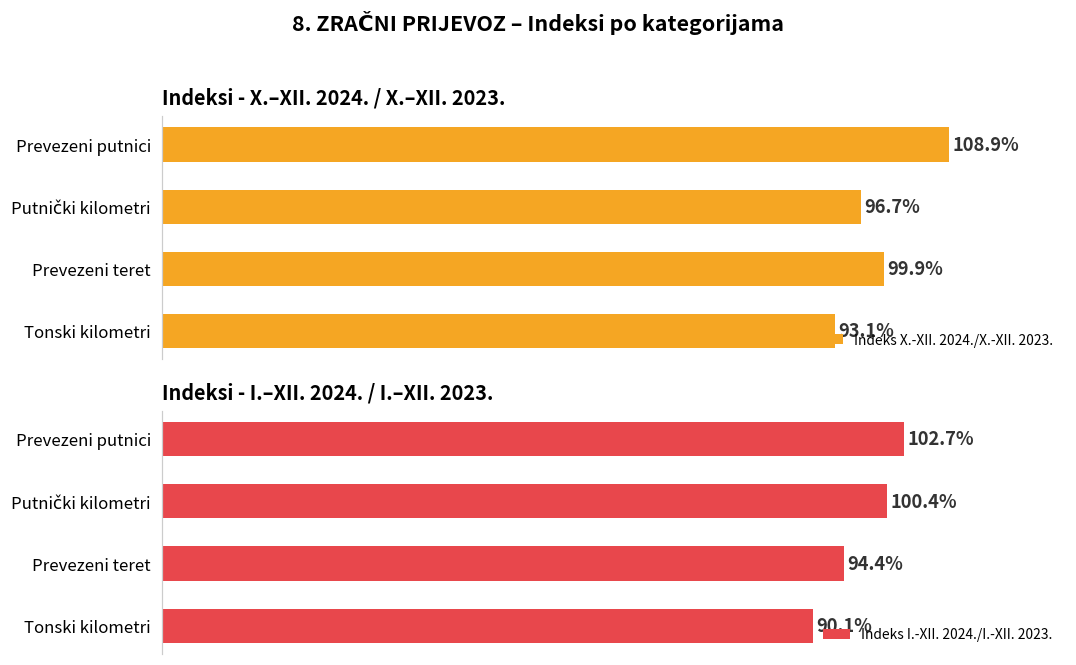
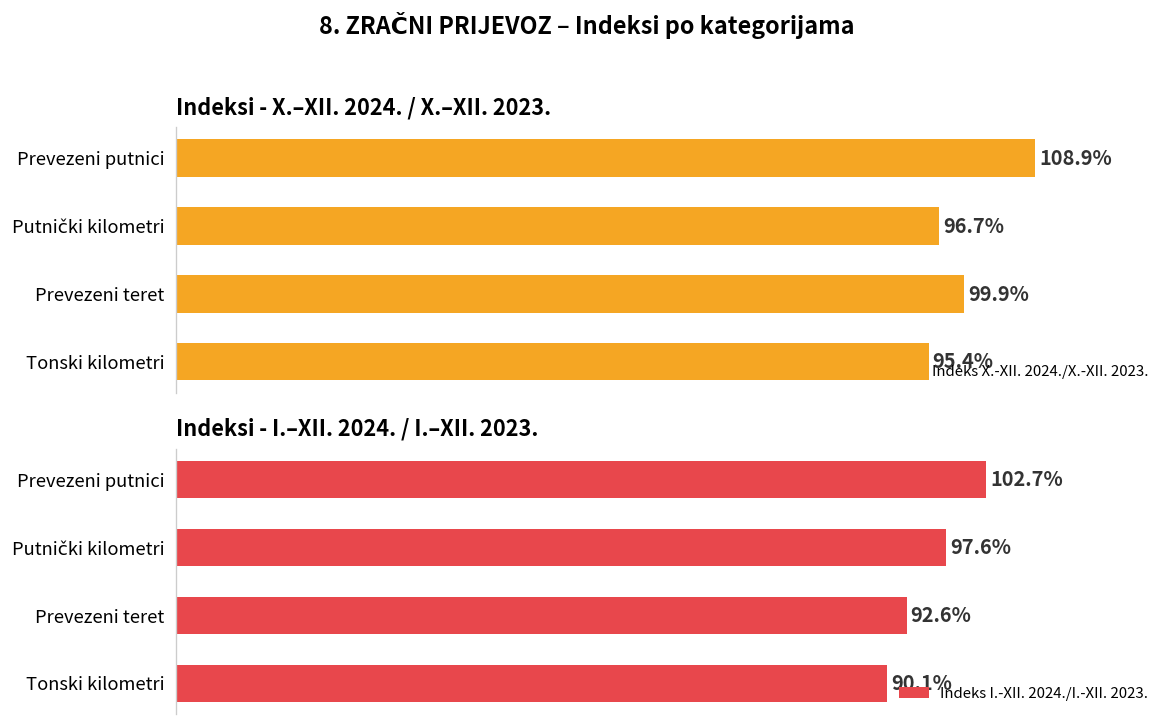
Indeksi - X.–XII. 2024. / X.–XII. 2023., Tonski kilometri: 93.1% -> 95.4%
Indeksi - I.–XII. 2024. / I.–XII. 2023., Putnički kilometri: 100.4% -> 97.6%
Indeksi - I.–XII. 2024. / I.–XII. 2023., Prevezeni teret: 94.4% -> 92.6%
